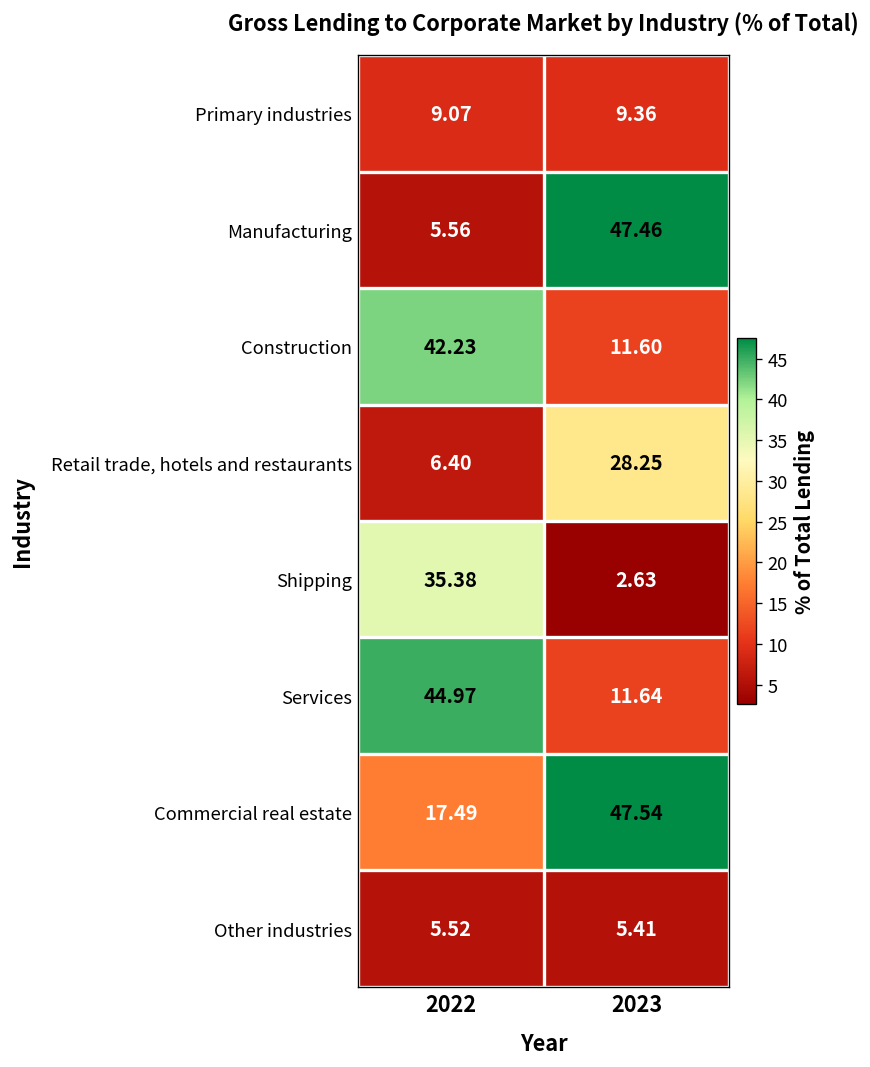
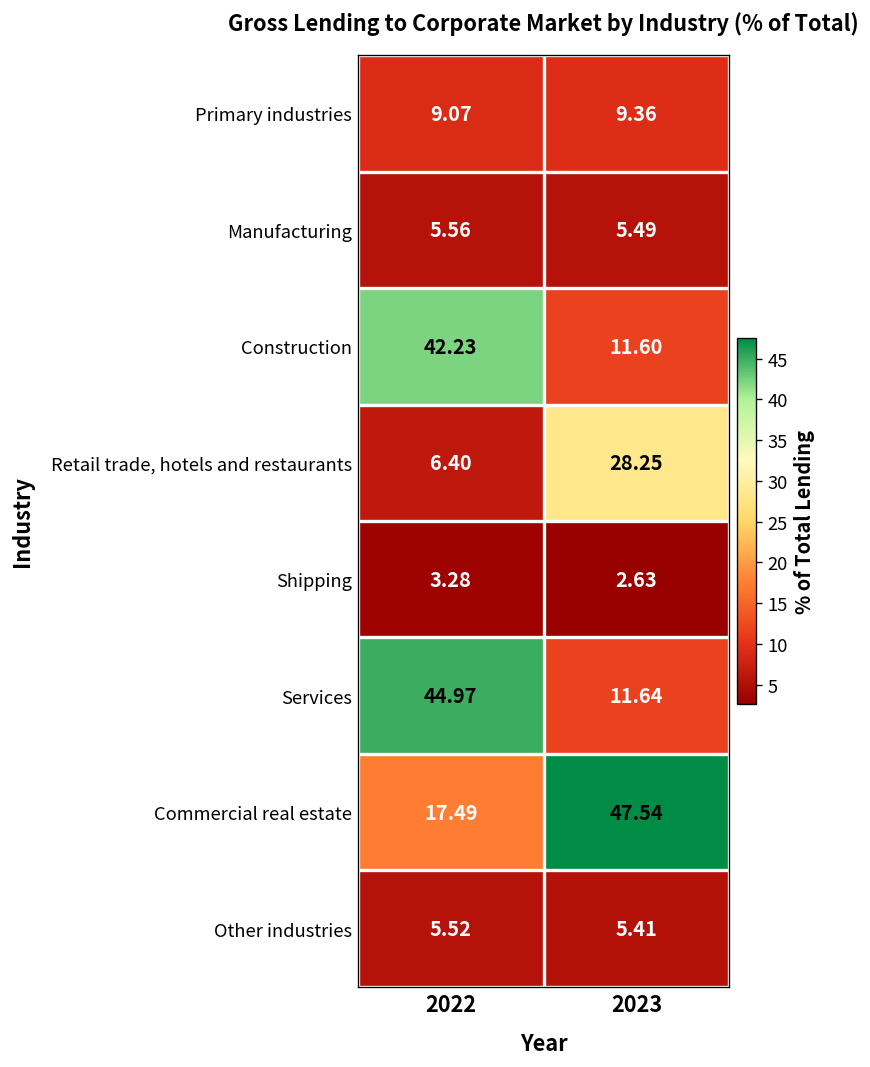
Manufacturing, 2023: 47.46 -> 5.49
Shipping, 2022: 35.38 -> 3.28
